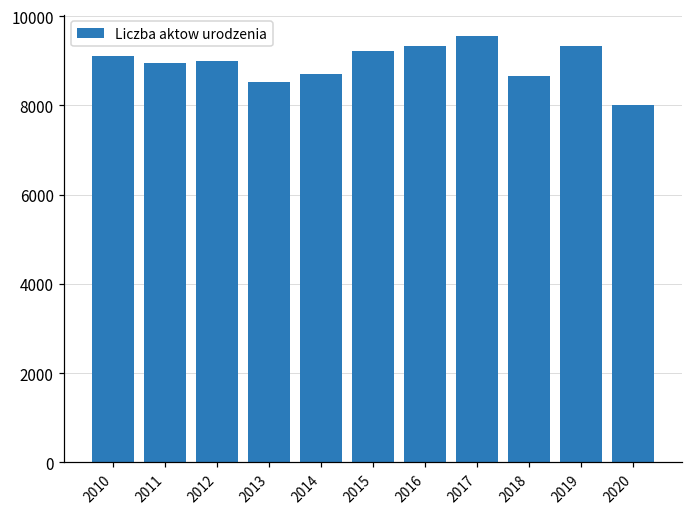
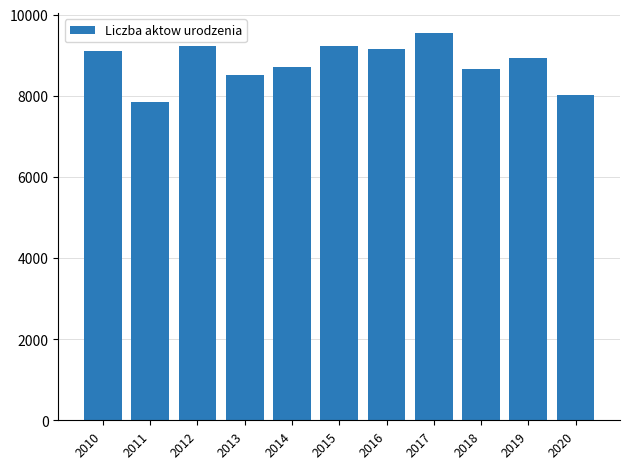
2011: 8900 -> 7900
2012: 9000 -> 9200
2016: 9300 -> 9100
2019: 9300 -> 8900
